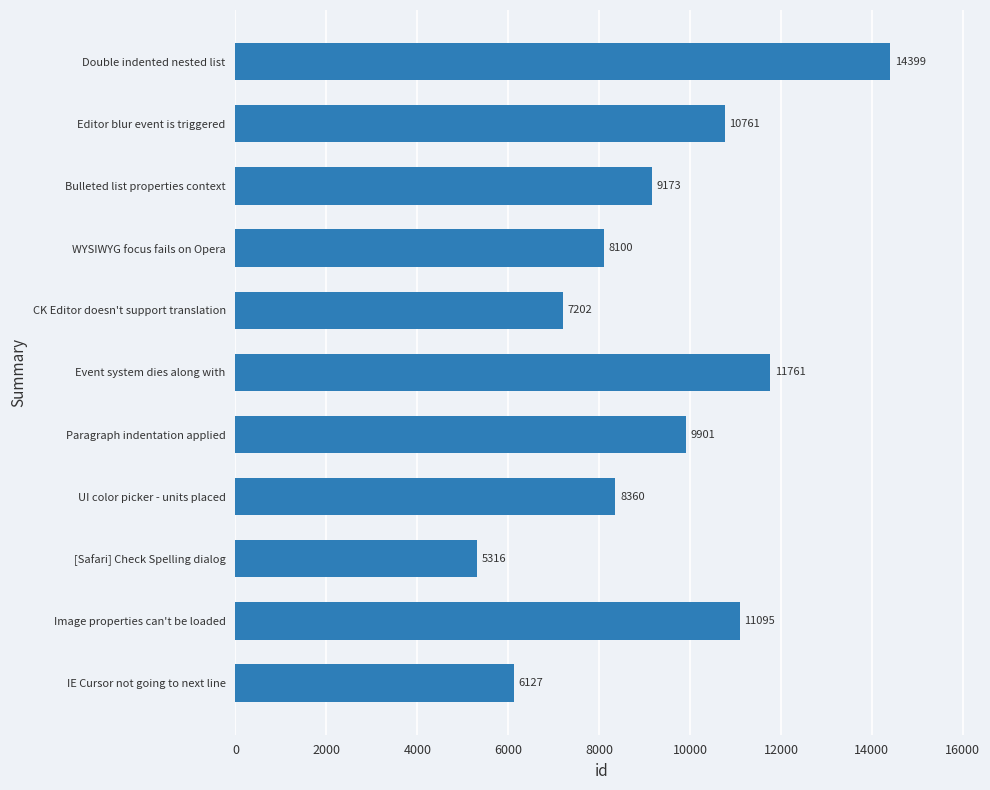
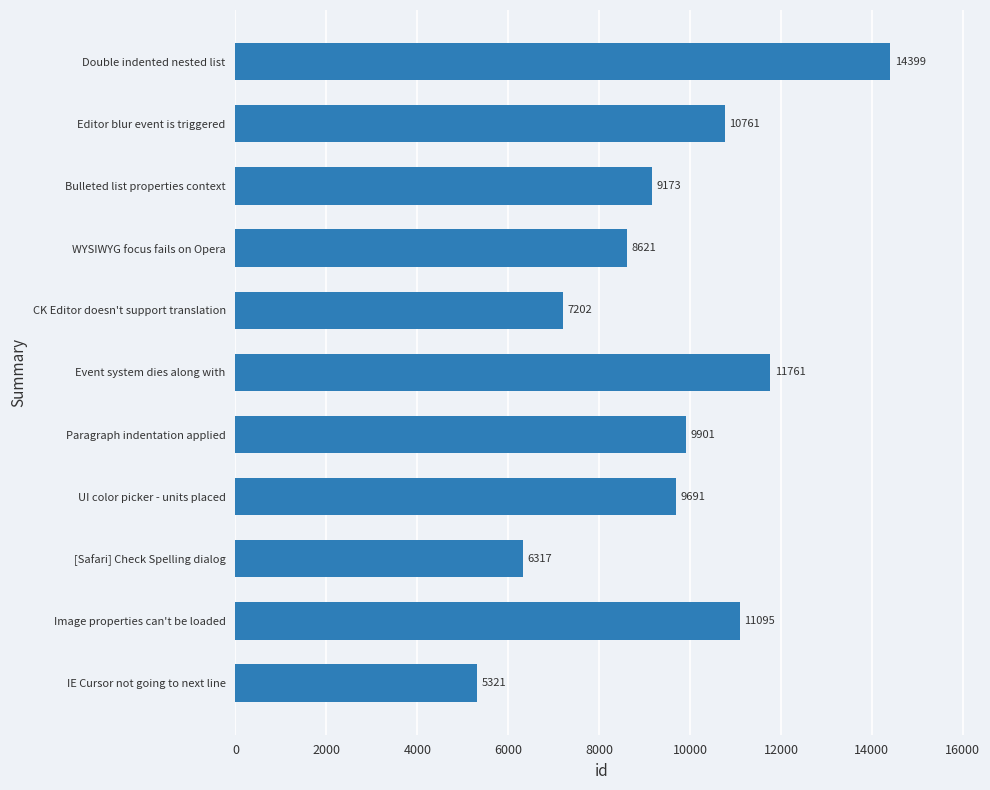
WYSIWYG focus fails on Opera: 8100 -> 8621
UI color picker - units placed: 8360 -> 9691
[Safari] Check Spelling dialog: 5316 -> 6317
IE Cursor not going to next line: 6127 -> 5321
